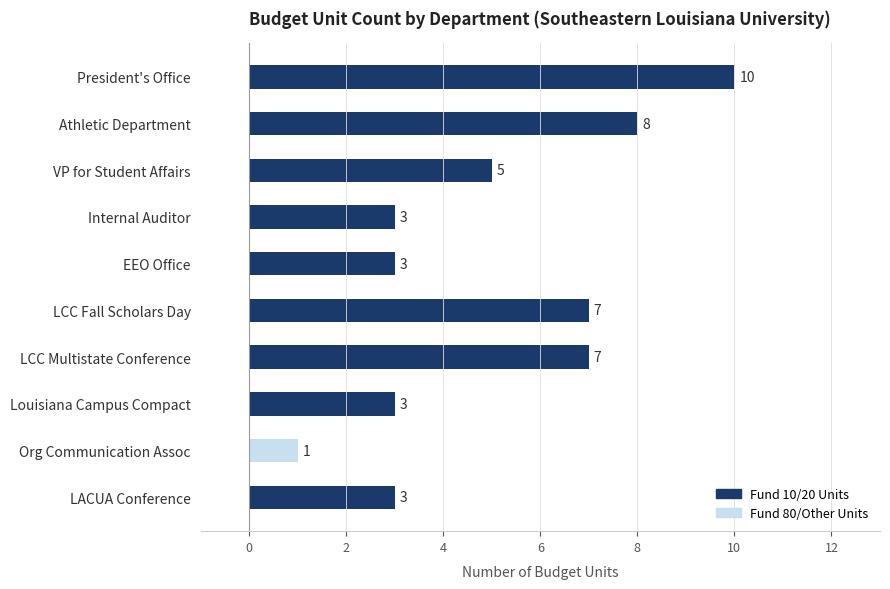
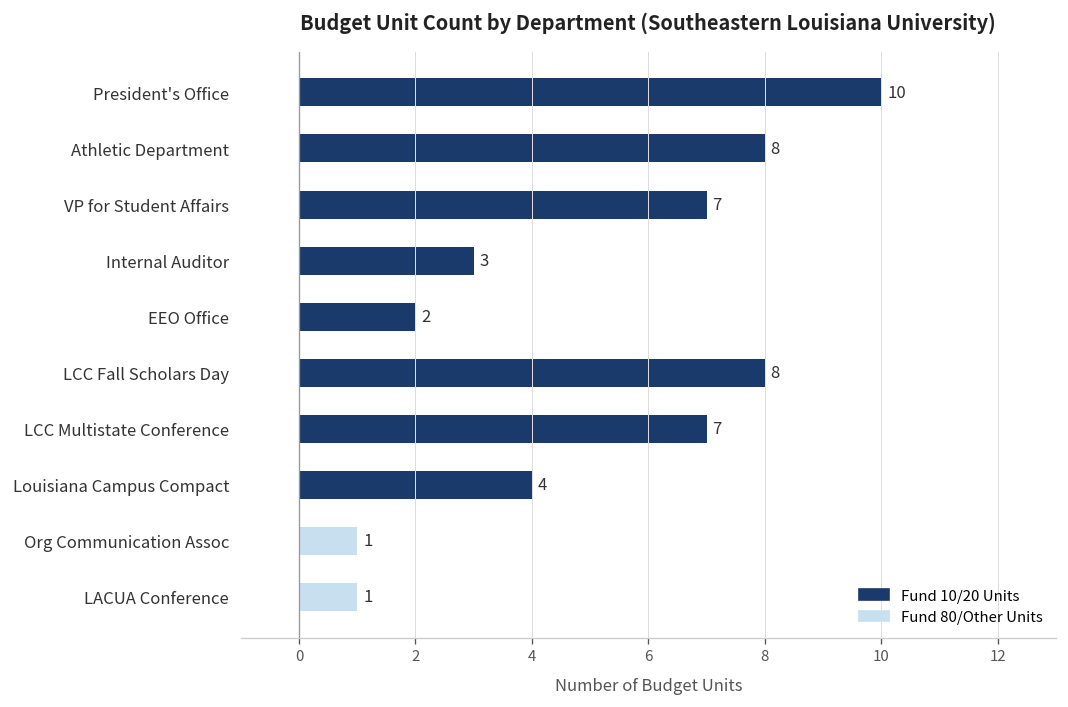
VP for Student Affairs: 5 -> 7
EEO Office: 3 -> 2
LCC Fall Scholars Day: 7 -> 8
Louisiana Campus Compact: 3 -> 4
LACUA Conference: 3 -> 1
